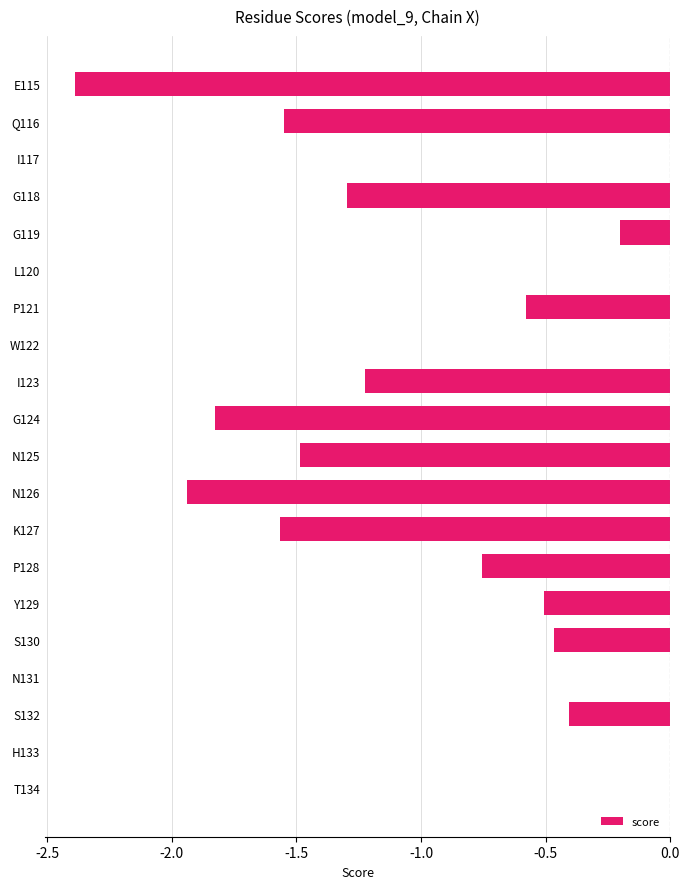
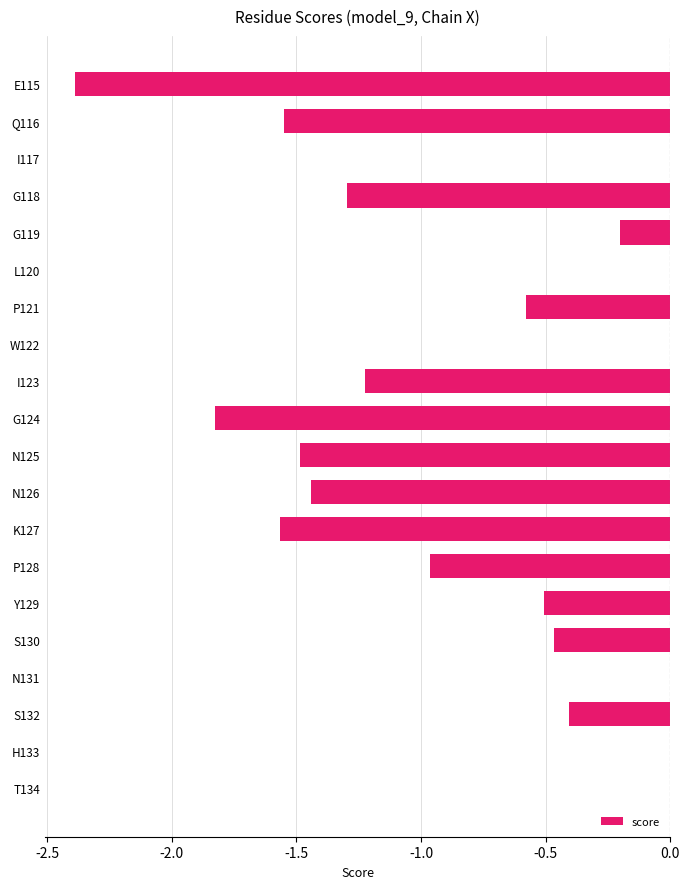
N126: -1.94 -> -1.44
P128: -0.76 -> -0.96
